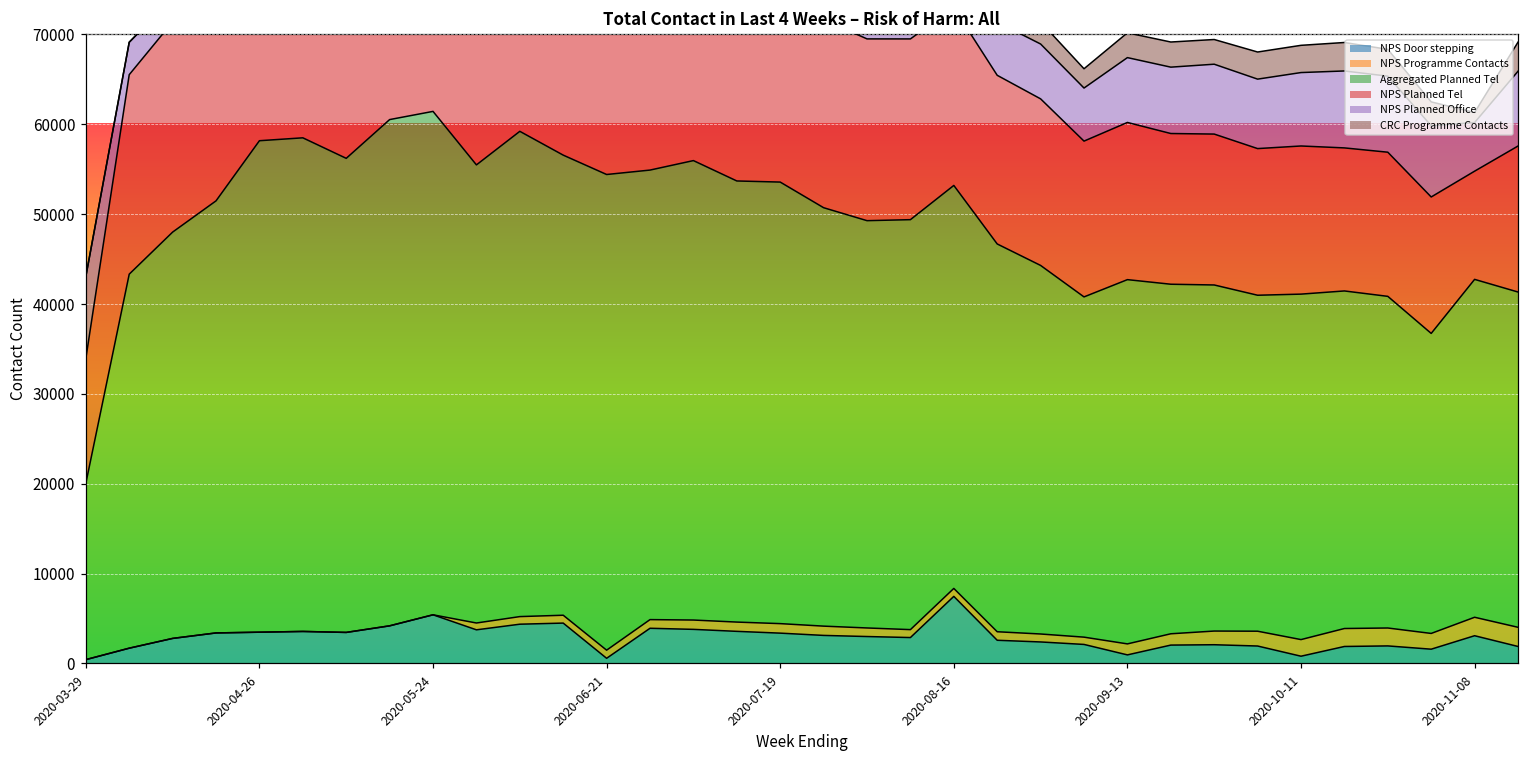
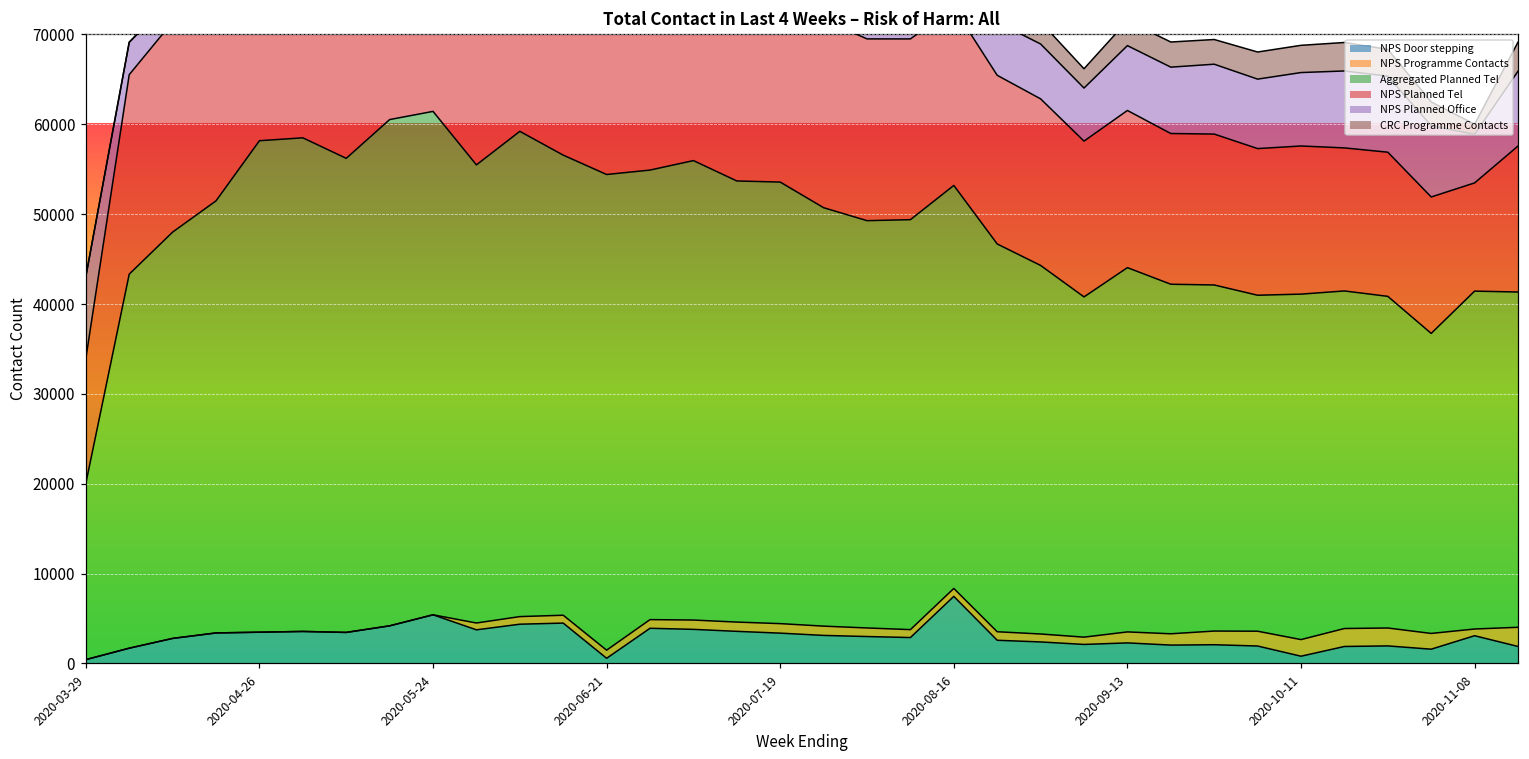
NPS Door stepping, 2020-09-13: 1000 -> 2000
NPS Programme Contacts, 2020-11-08: 2000 -> 1000
